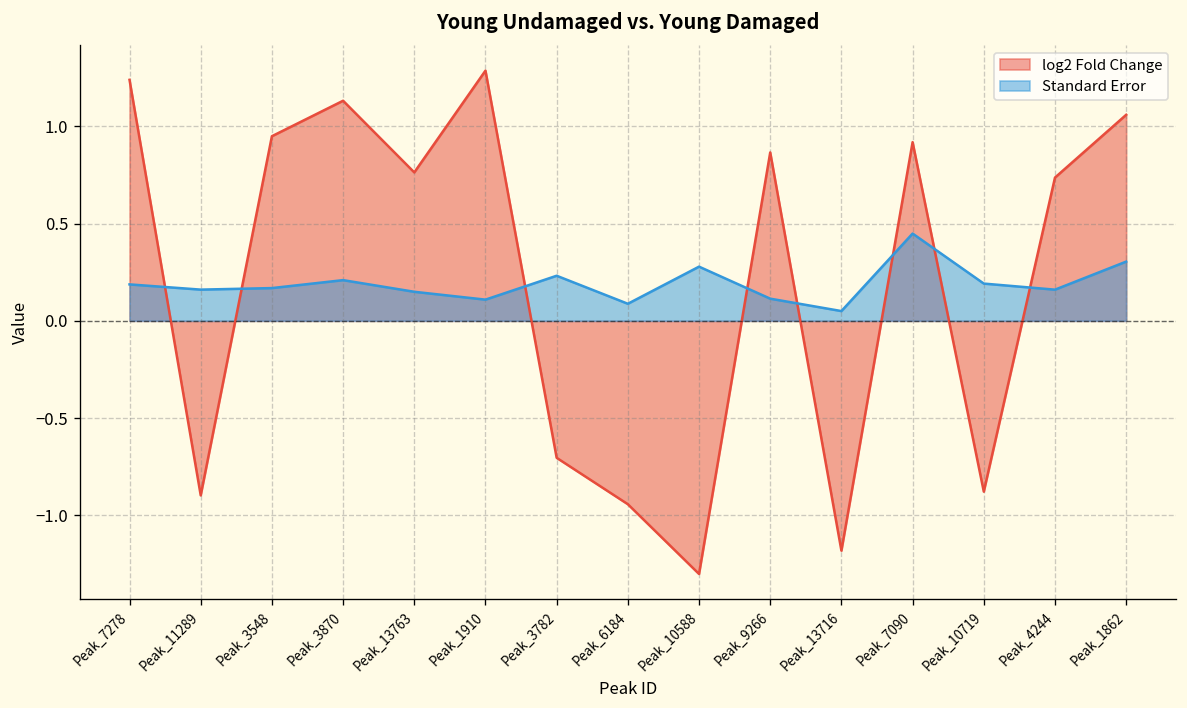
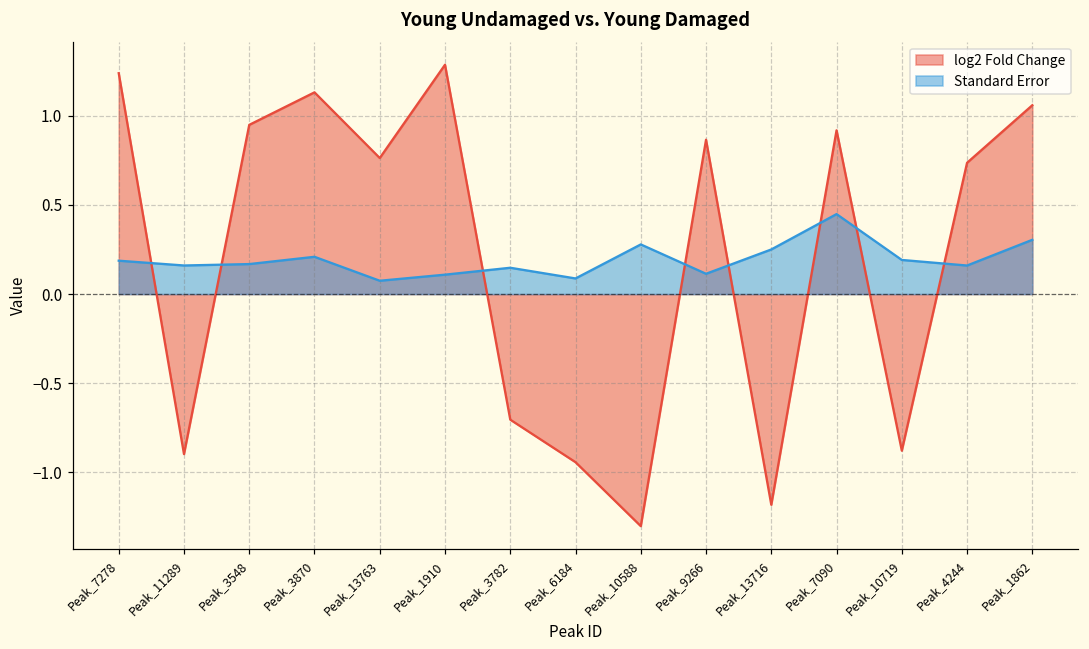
Standard Error, Peak_13763: 0.15 -> 0.07
Standard Error, Peak_3782: 0.23 -> 0.15
Standard Error, Peak_13716: 0.05 -> 0.25
